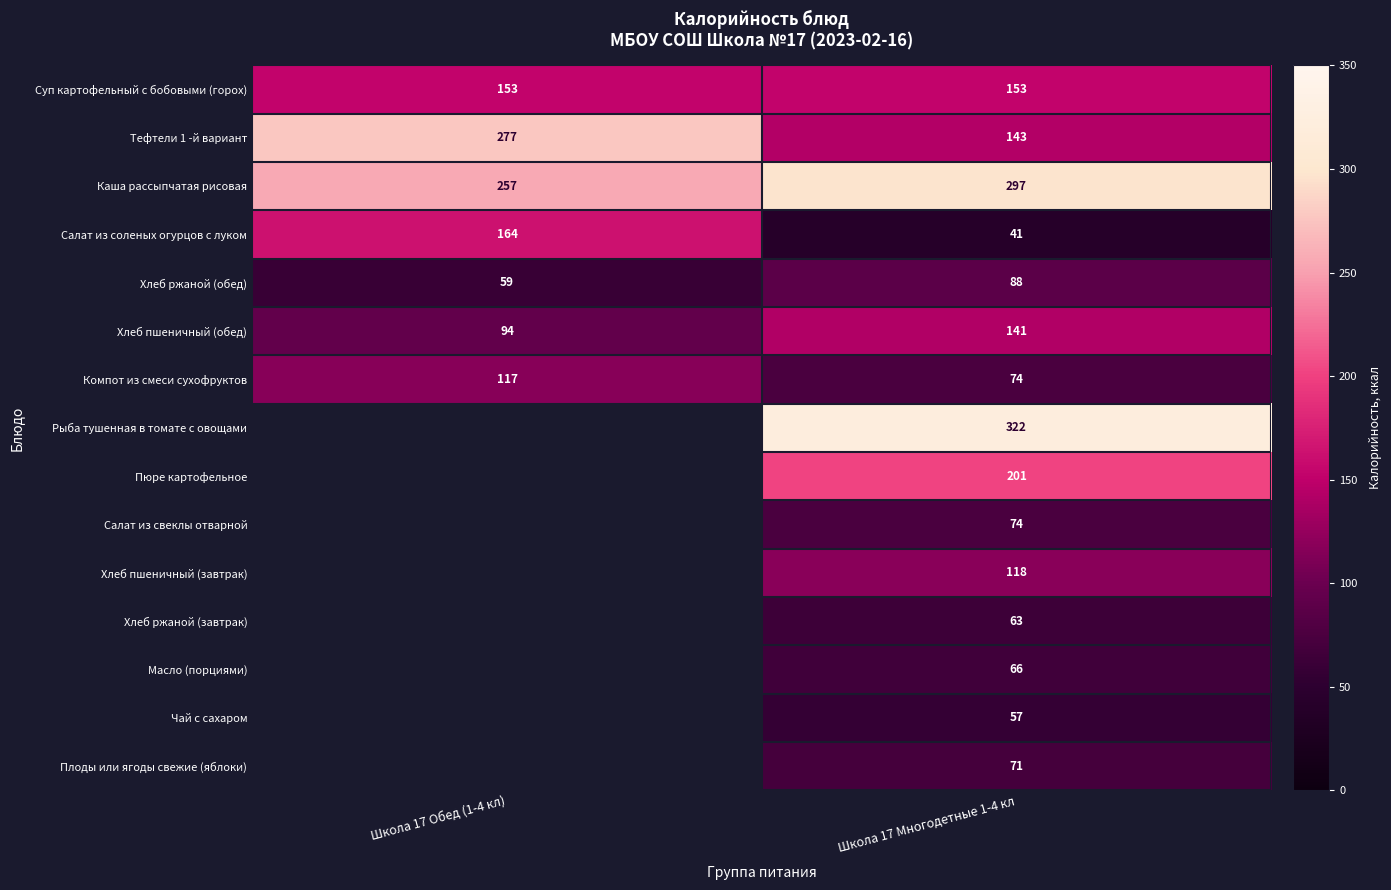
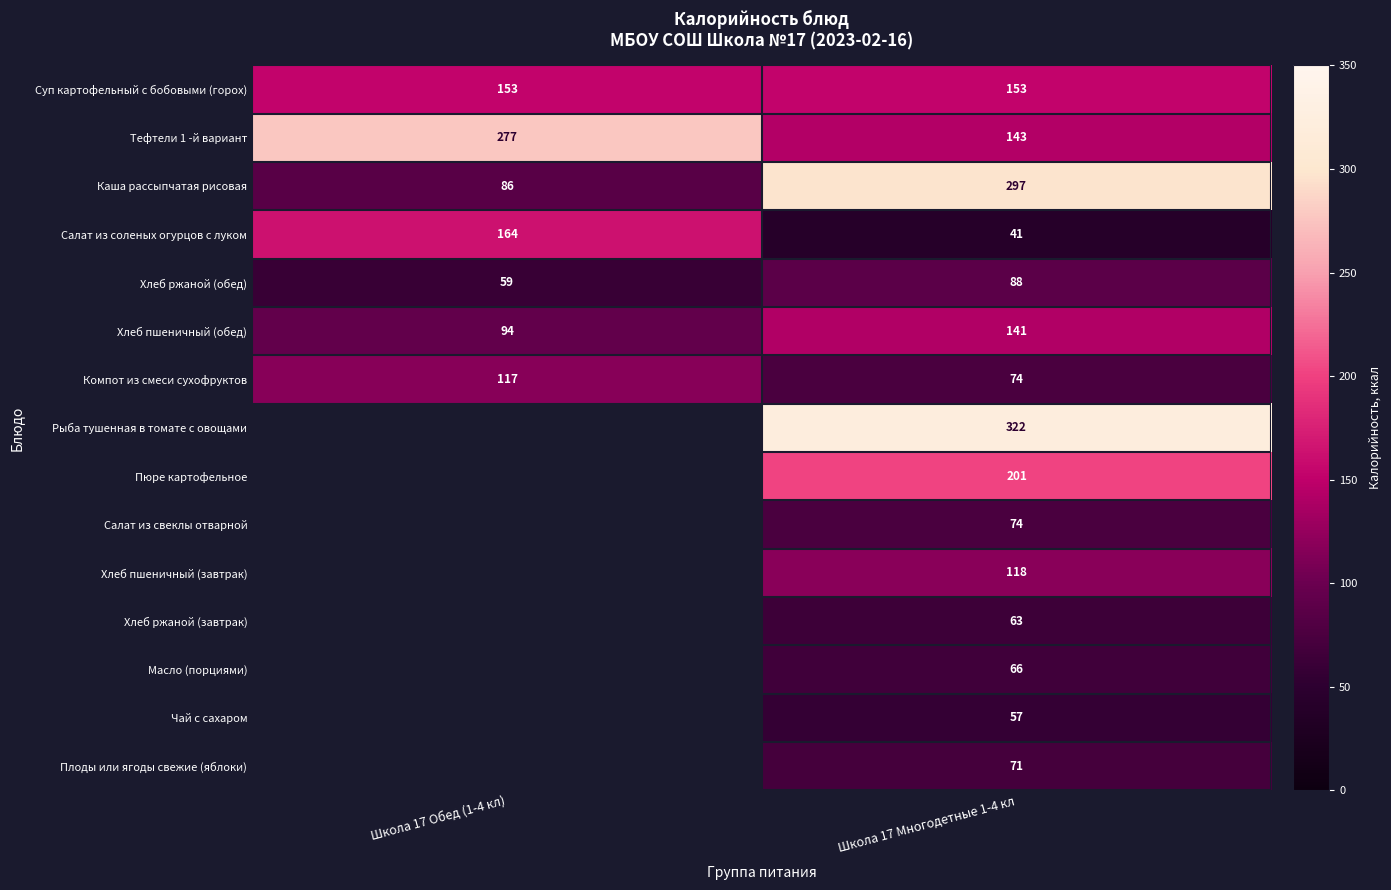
Каша рассыпчатая рисовая, Школа 17 Обед (1-4 кл): 257 -> 86
